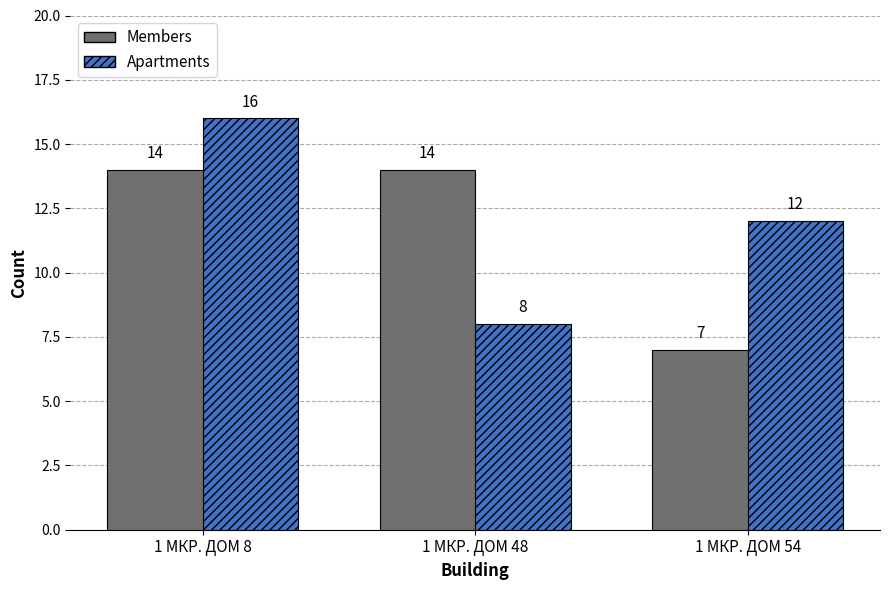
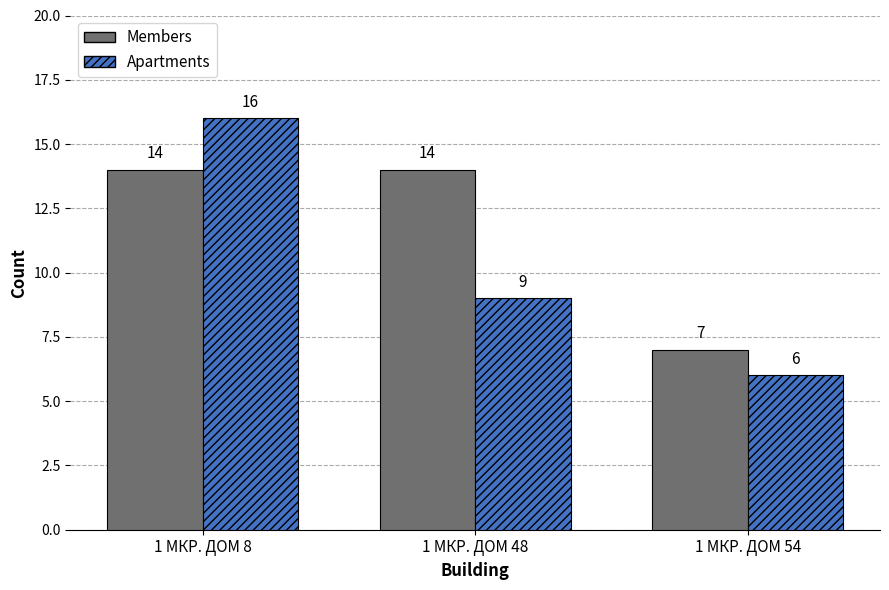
Apartments, 1 МКР. ДОМ 48: 8 -> 9
Apartments, 1 МКР. ДОМ 54: 12 -> 6
